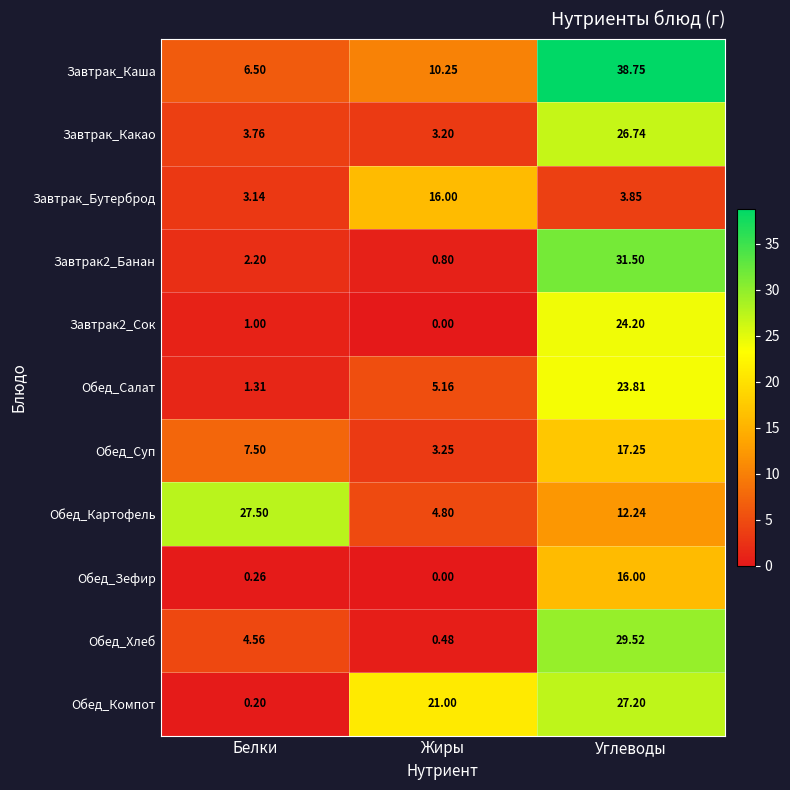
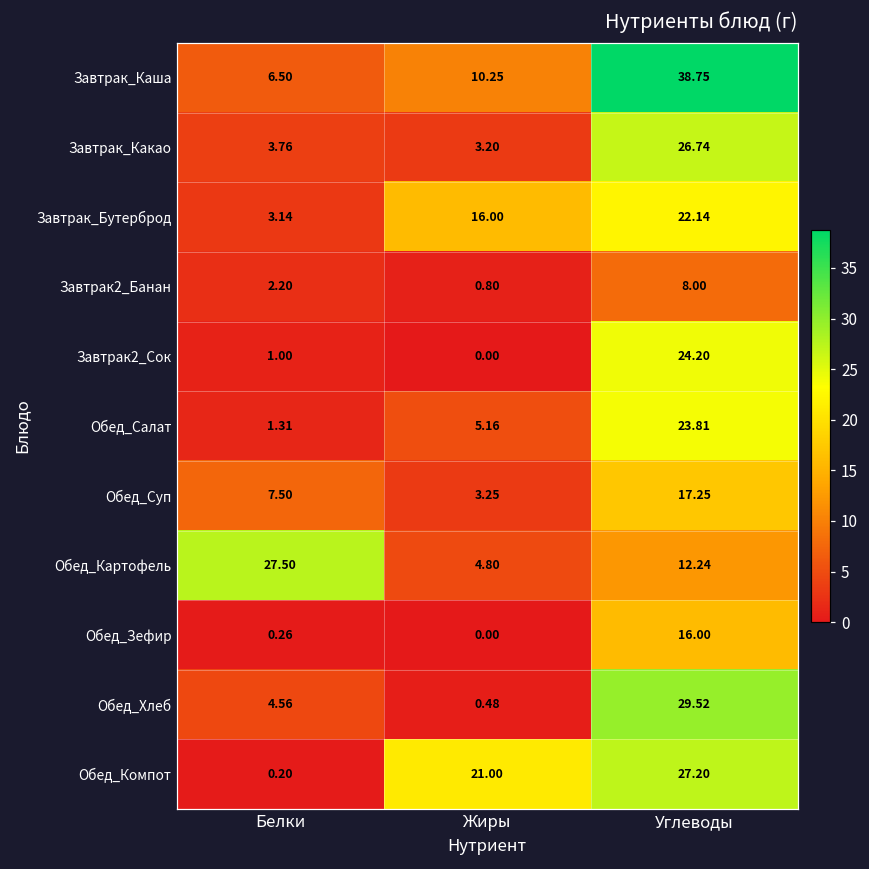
Завтрак_Бутерброд, Углеводы: 3.85 -> 22.14
Завтрак2_Банан, Углеводы: 31.50 -> 8.00
